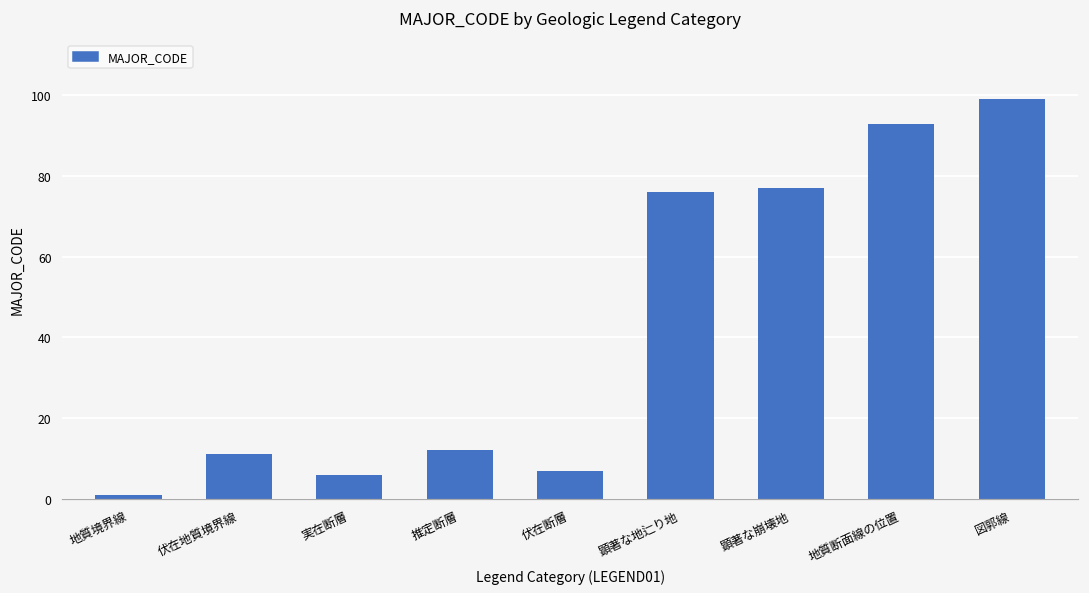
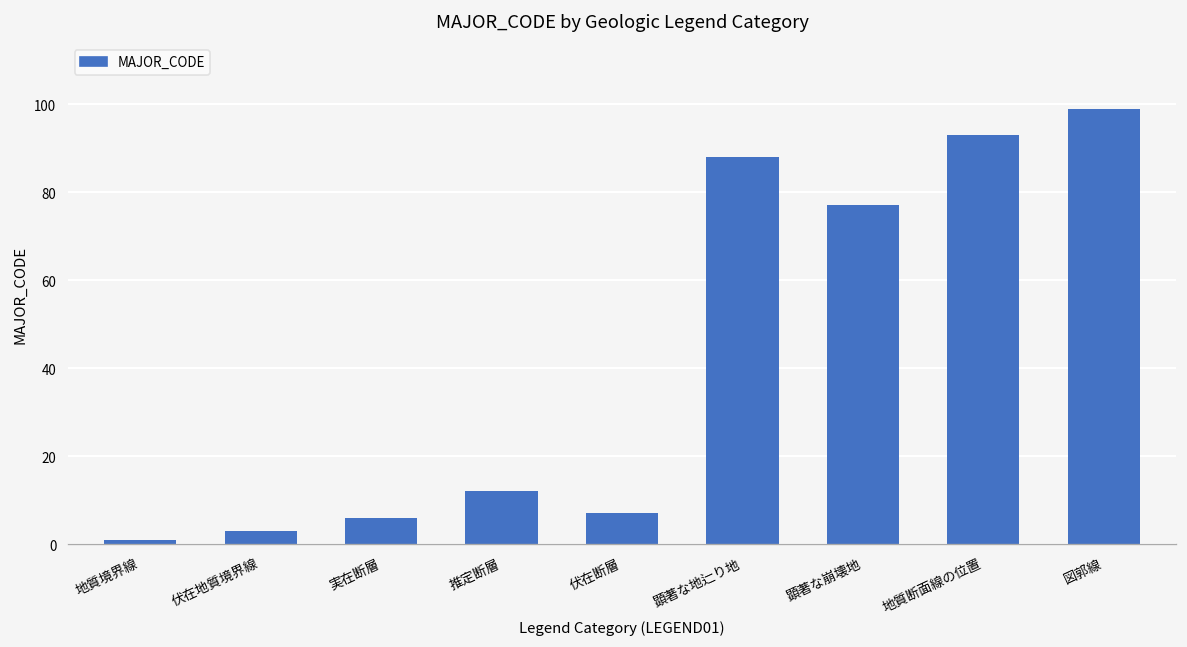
伏在地質境界線: 11 -> 3
顕著な地辷り地: 76 -> 88
